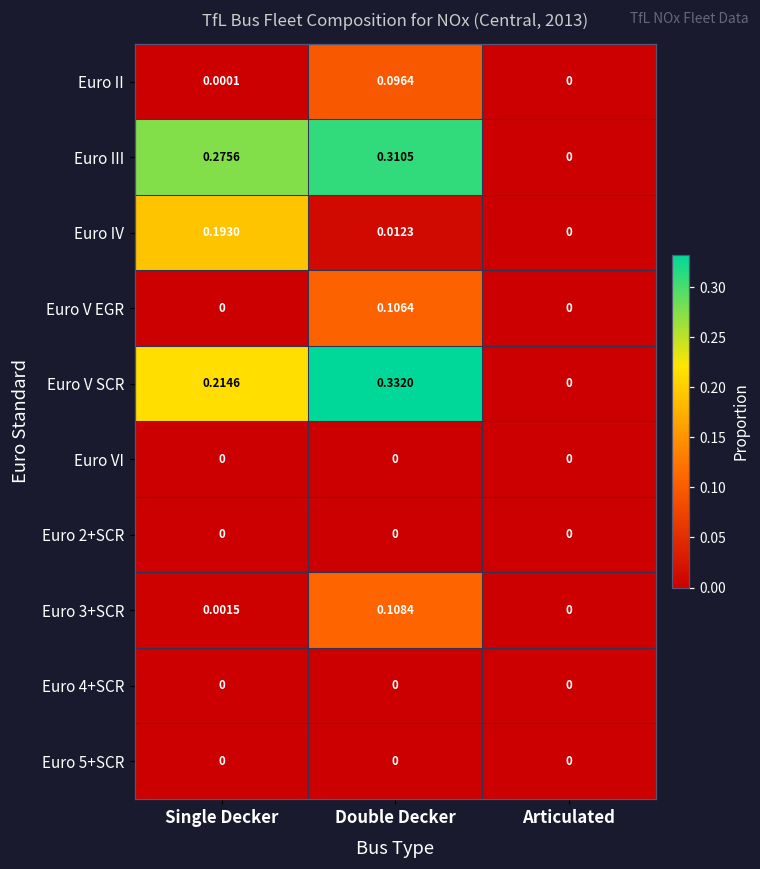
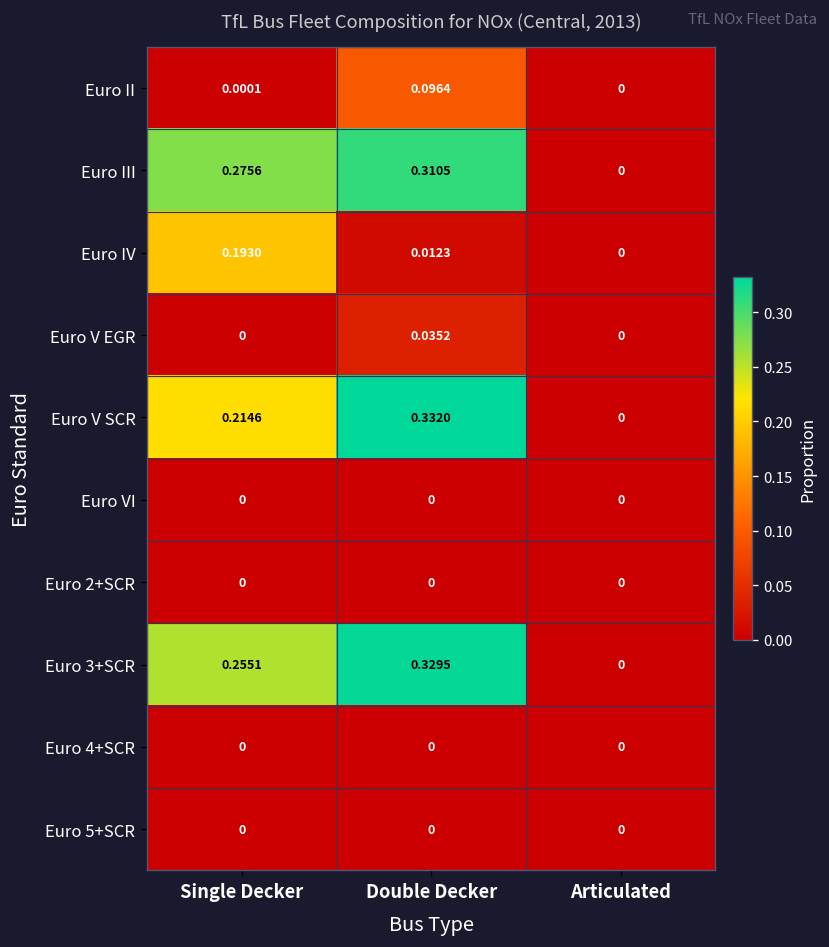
Euro V EGR, Double Decker: 0.1064 -> 0.0352
Euro 3+SCR, Single Decker: 0.0015 -> 0.2551
Euro 3+SCR, Double Decker: 0.1084 -> 0.3295
